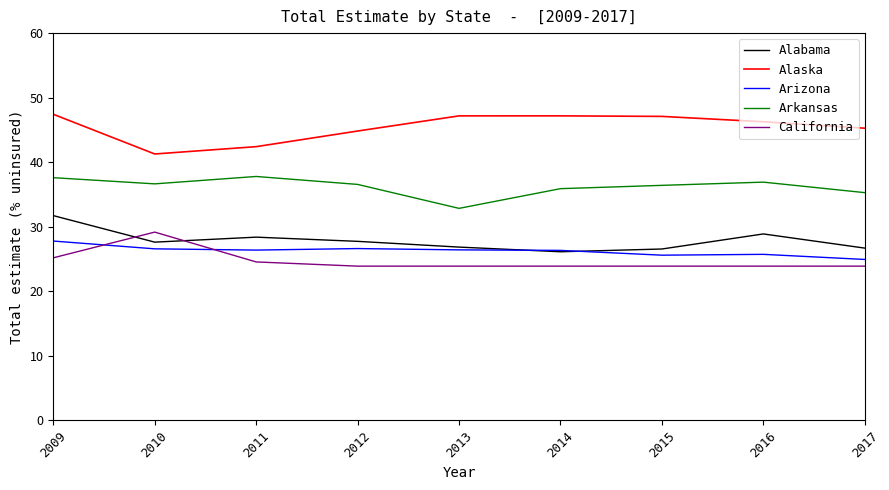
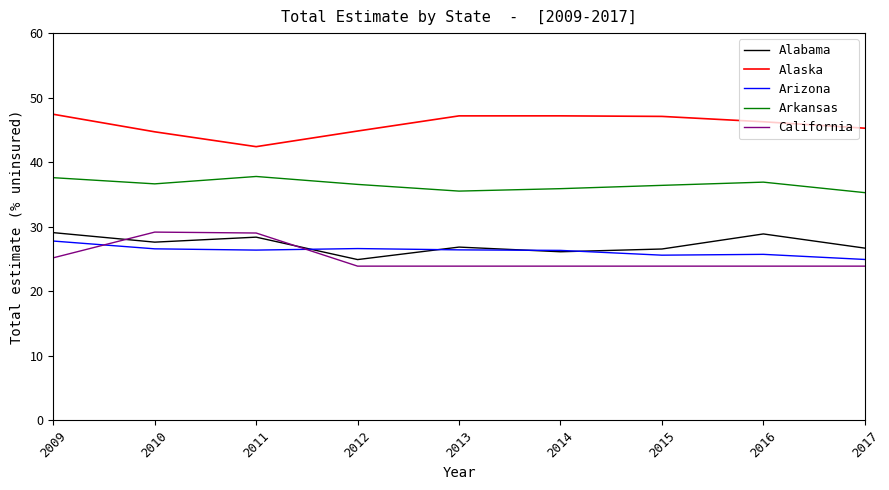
Alabama, 2009: 32 -> 29
Alaska, 2010: 41 -> 45
California, 2011: 25 -> 29
Alabama, 2012: 28 -> 25
Arkansas, 2013: 33 -> 36
